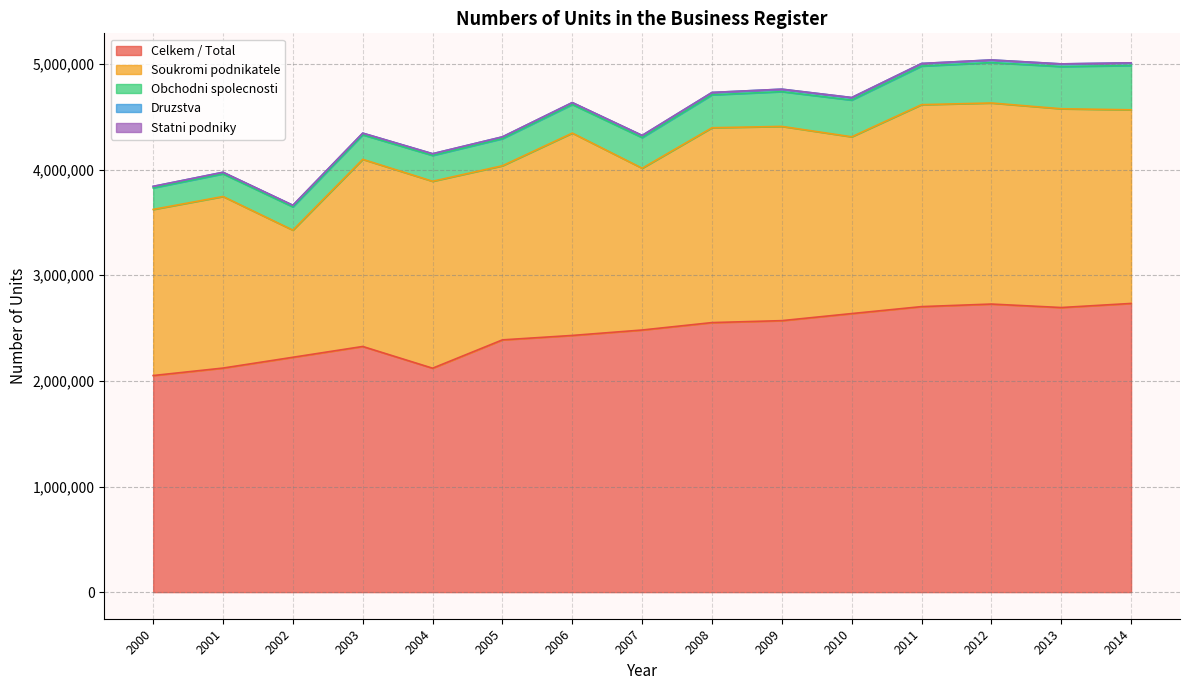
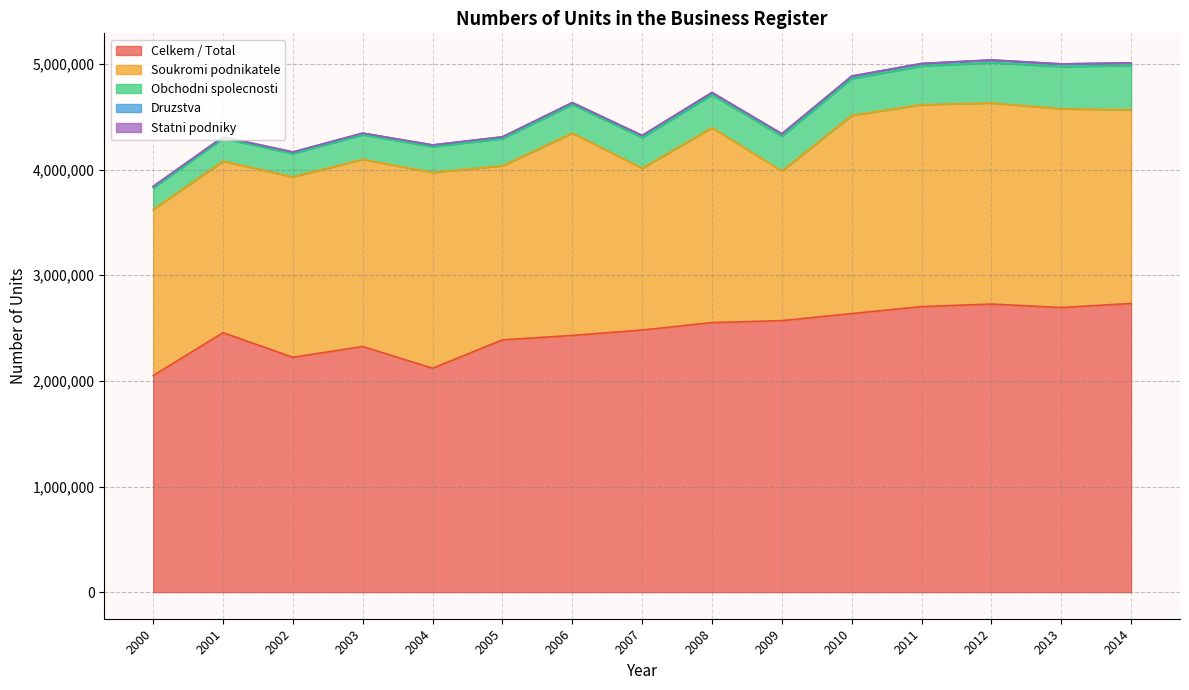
Celkem / Total, 2001: 2,120,000 -> 2,460,000
Soukromi podnikatele, 2002: 1,200,000 -> 1,710,000
Soukromi podnikatele, 2004: 1,770,000 -> 1,850,000
Soukromi podnikatele, 2009: 1,840,000 -> 1,420,000
Soukromi podnikatele, 2010: 1,670,000 -> 1,880,000
